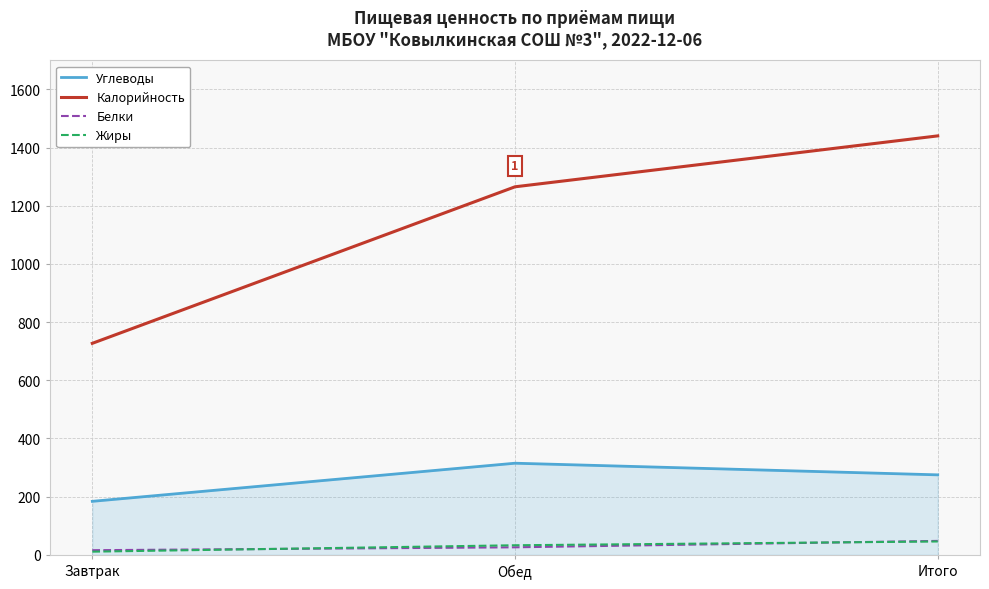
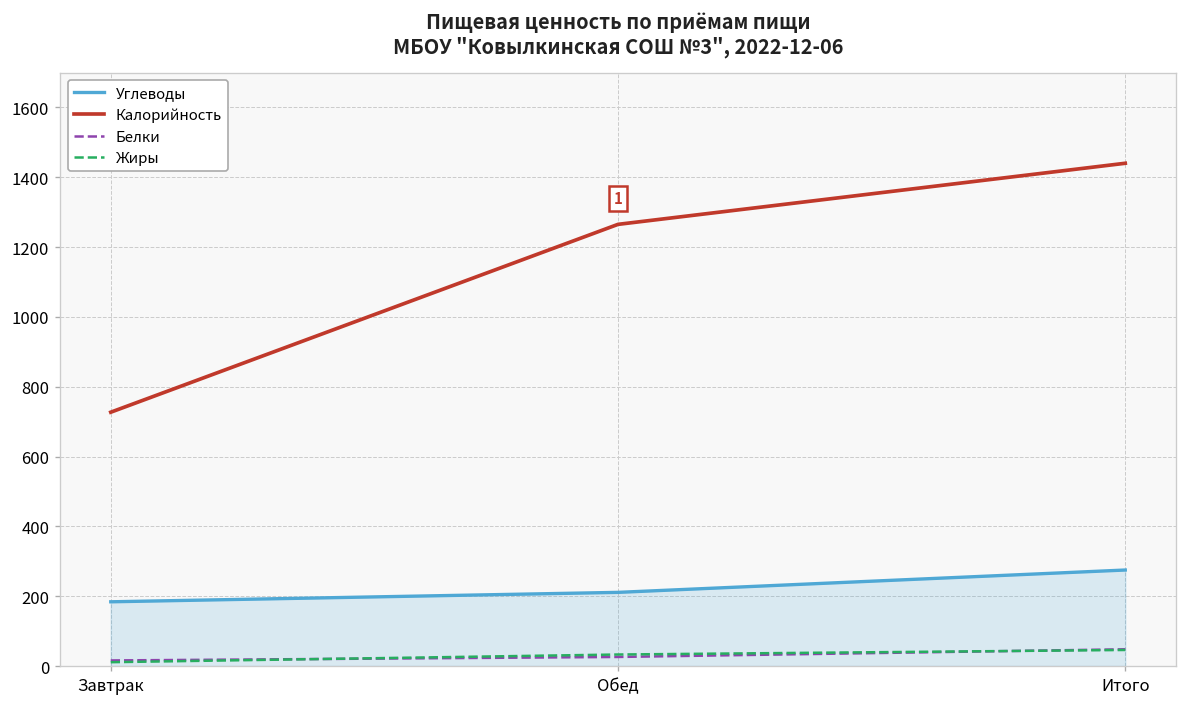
Углеводы, Обед: 320 -> 210
